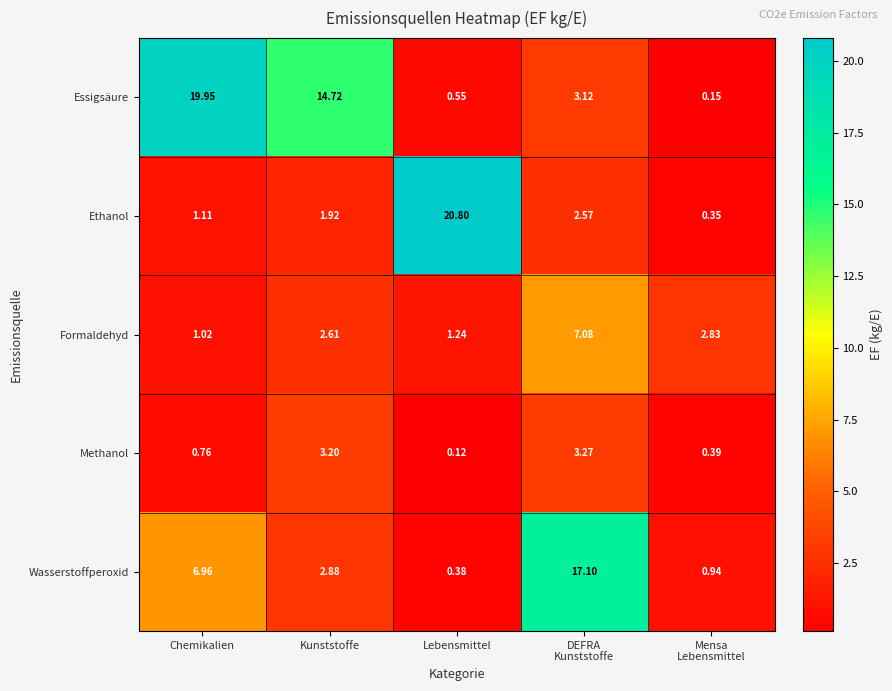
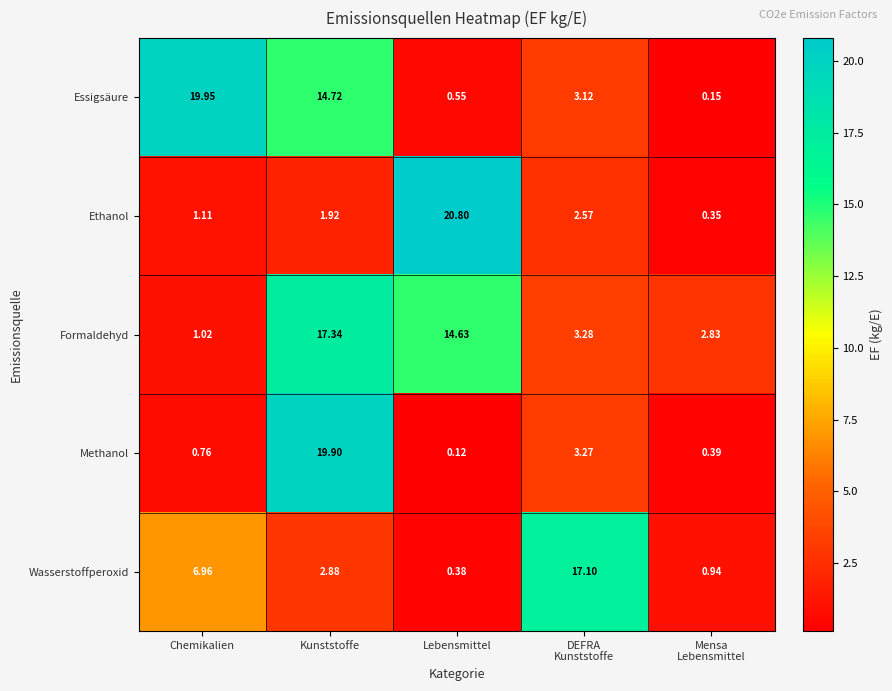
Formaldehyd, Kunststoffe: 2.61 -> 17.34
Formaldehyd, Lebensmittel: 1.24 -> 14.63
Formaldehyd, DEFRA Kunststoffe: 7.08 -> 3.28
Methanol, Kunststoffe: 3.20 -> 19.90
